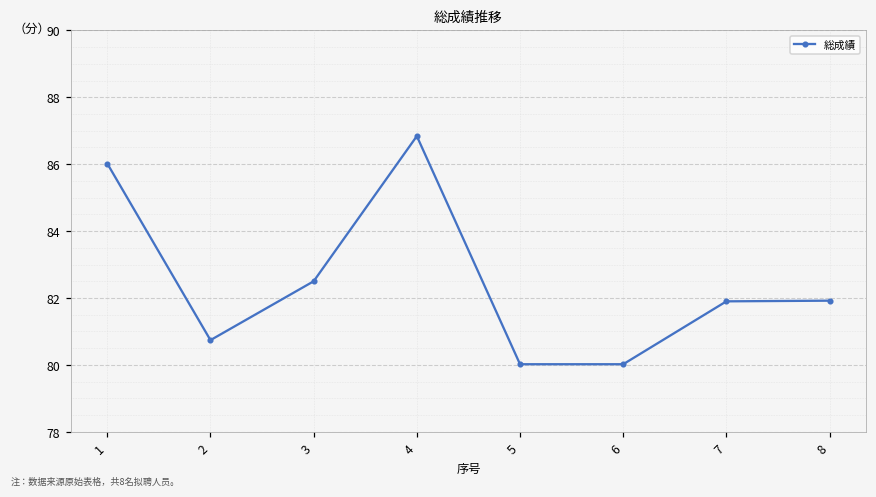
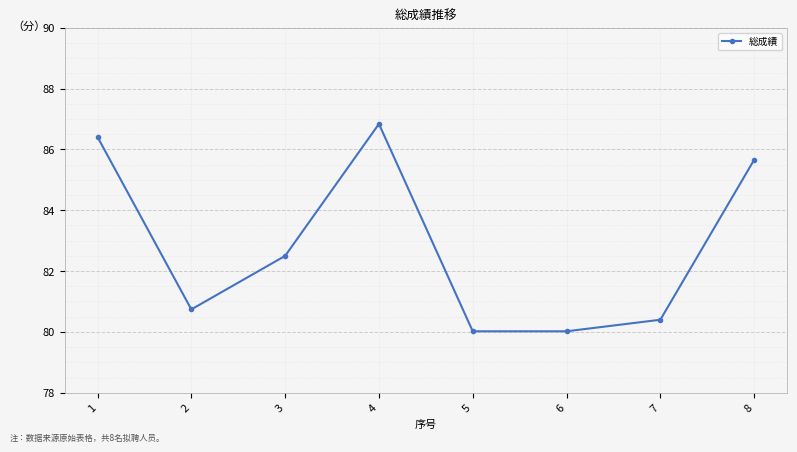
1: 86.0 -> 86.4
7: 81.9 -> 80.4
8: 81.9 -> 85.7
